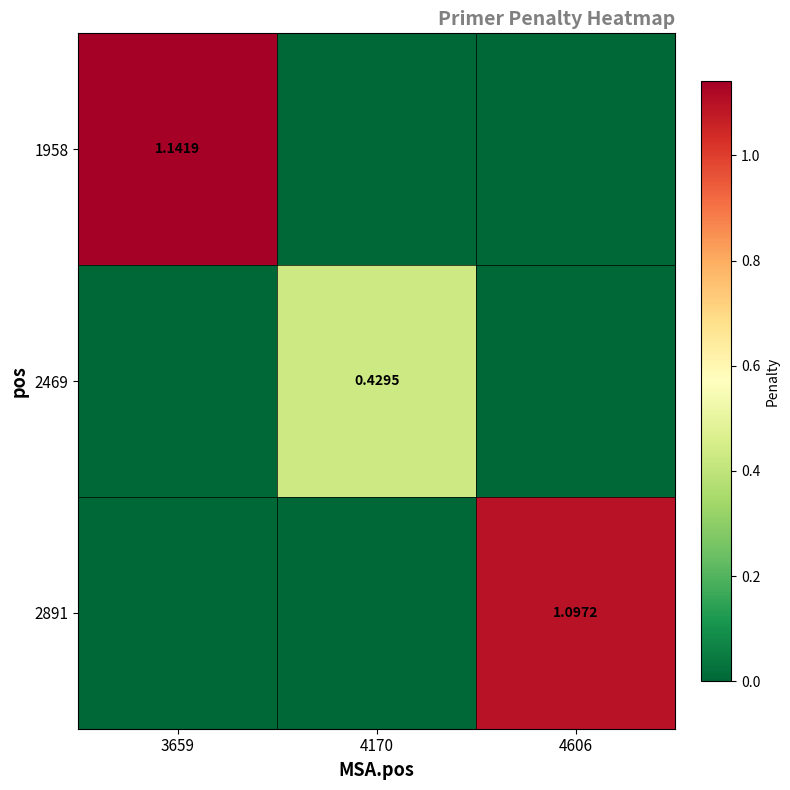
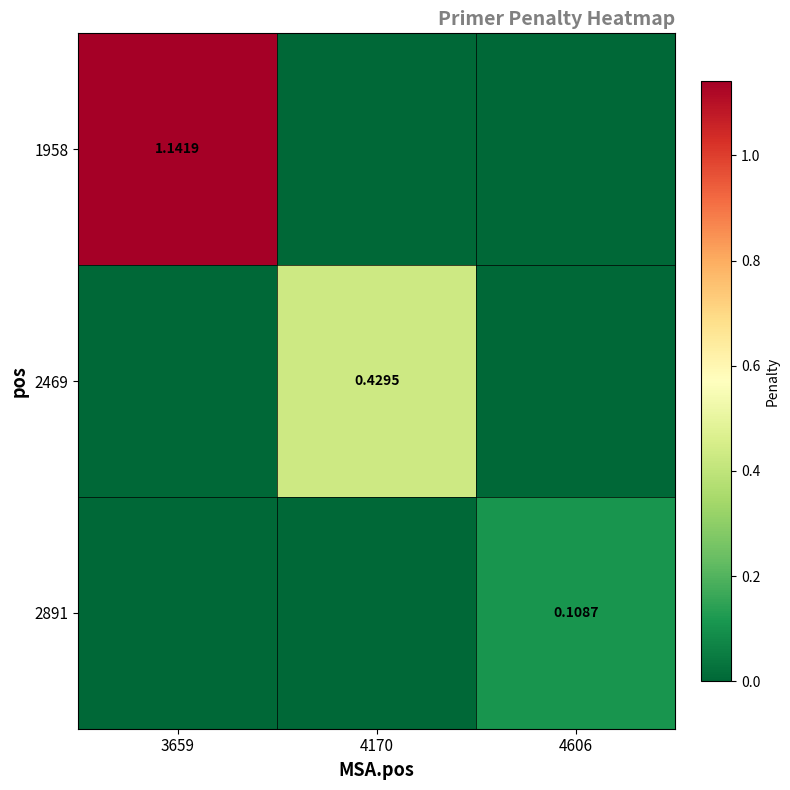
2891, 4606: 1.0972 -> 0.1087
